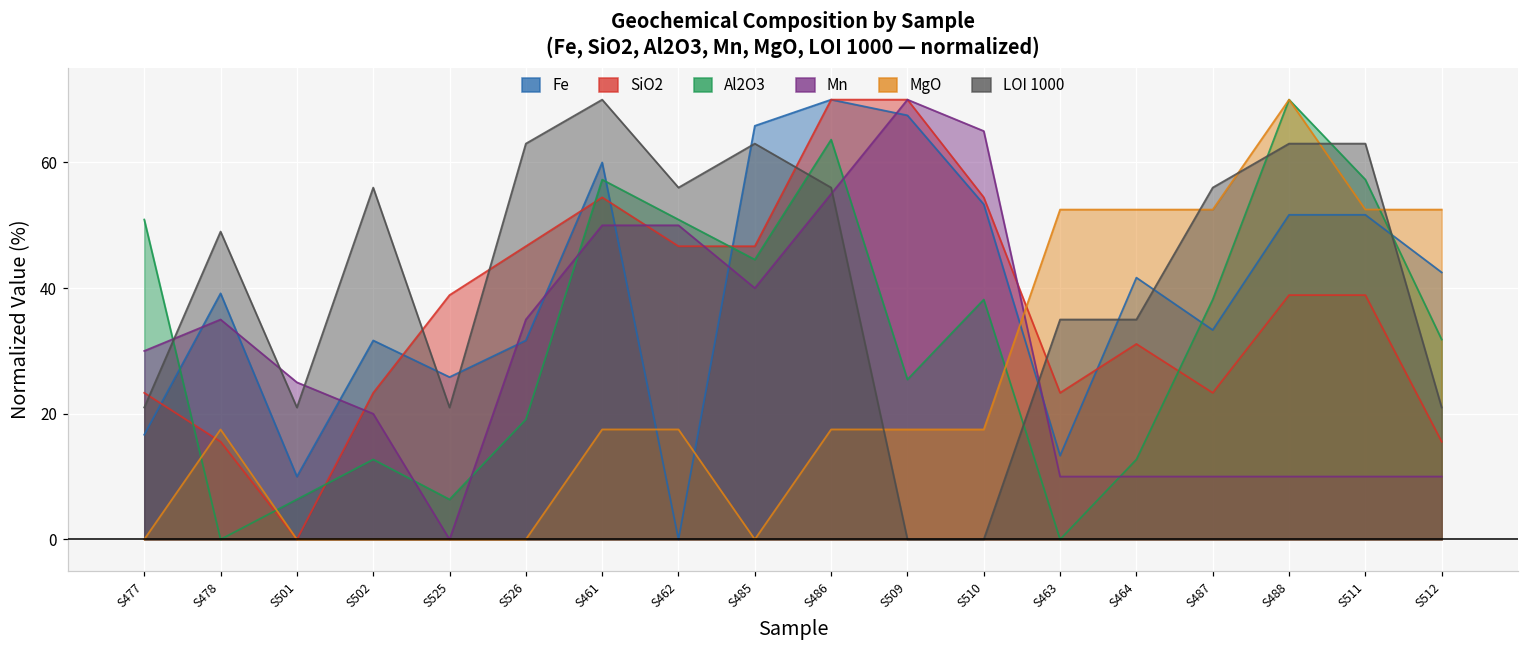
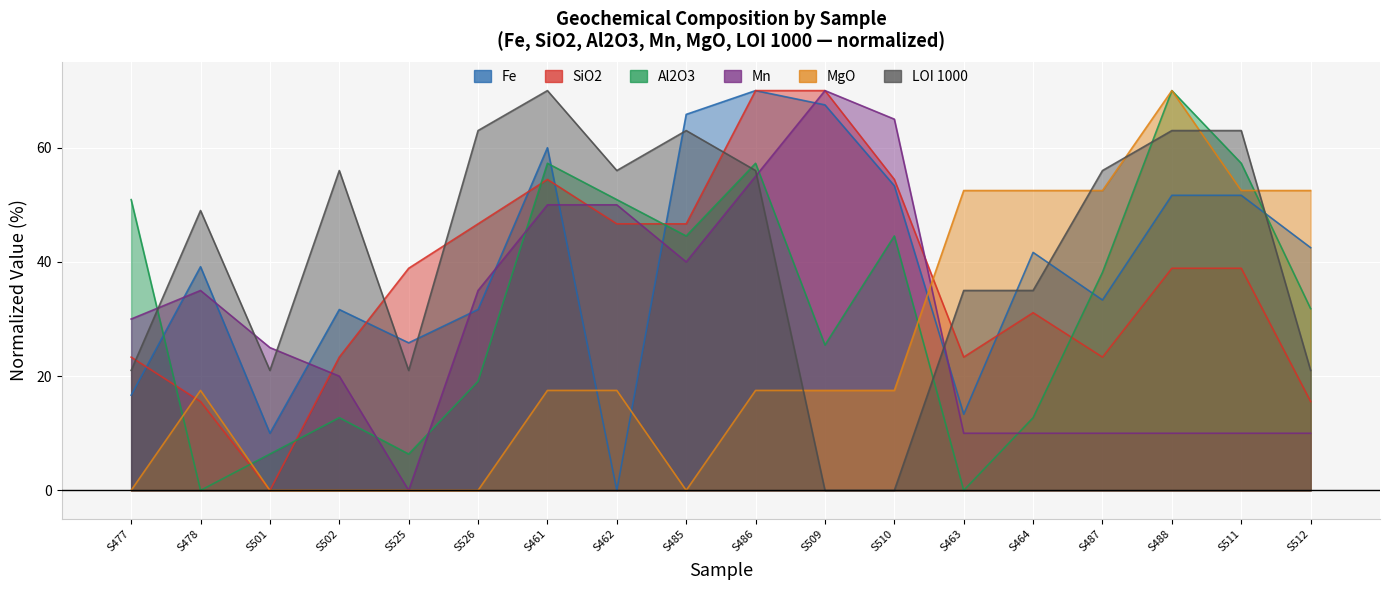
Al2O3, S486: 64 -> 57
Al2O3, S510: 38 -> 45
